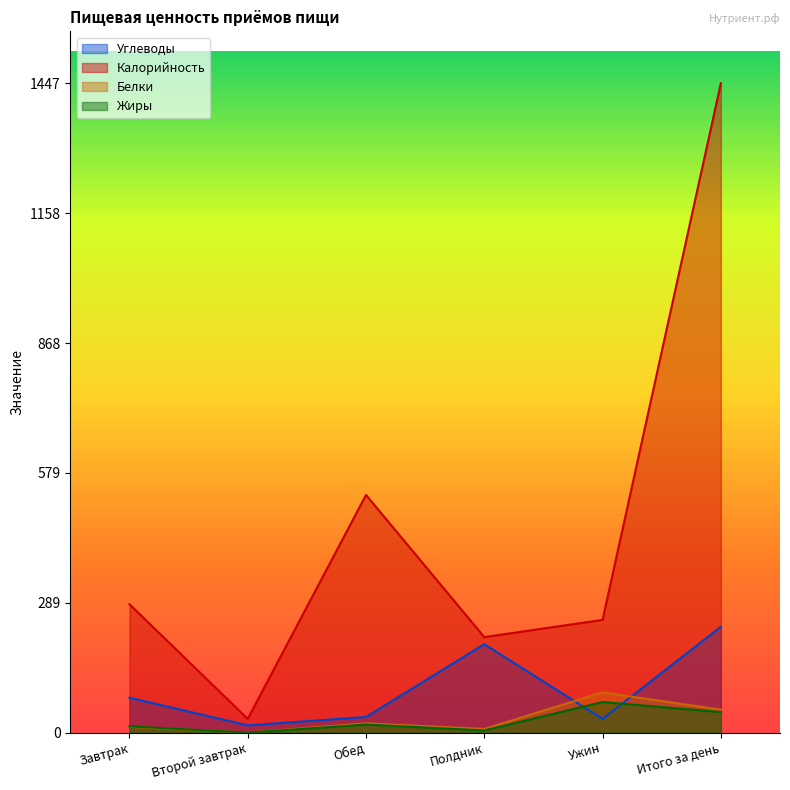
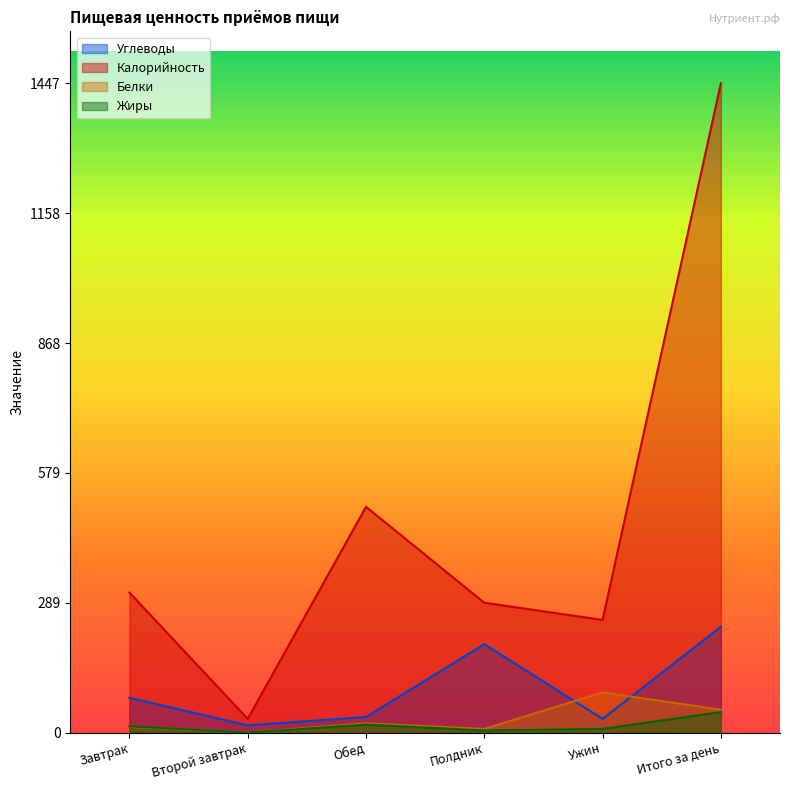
Калорийность, Завтрак: 290 -> 310
Калорийность, Обед: 530 -> 500
Калорийность, Полдник: 210 -> 290
Жиры, Ужин: 70 -> 10
